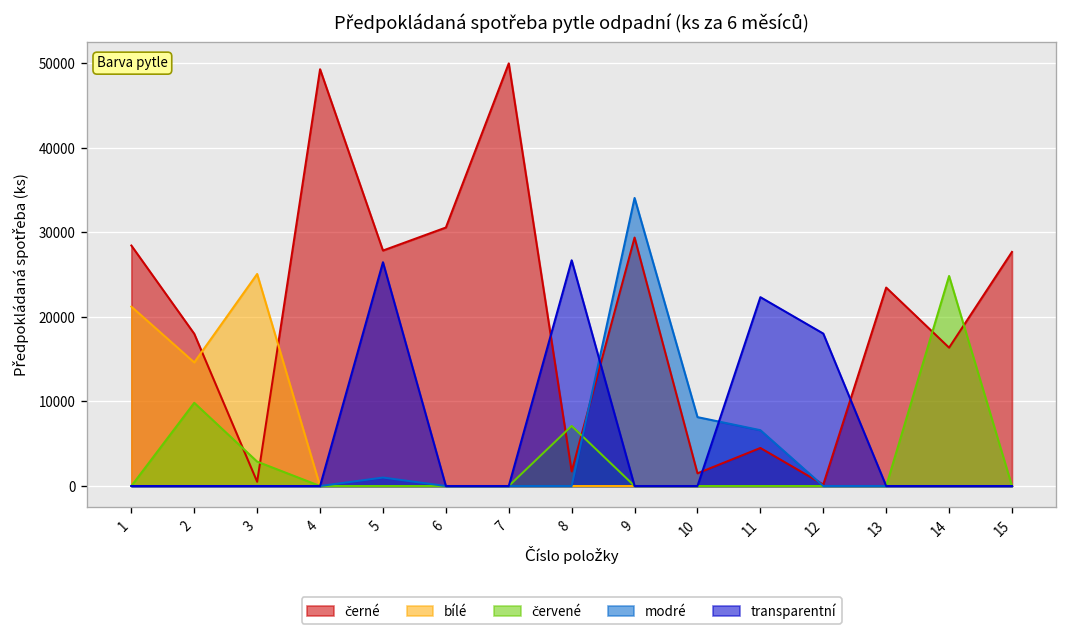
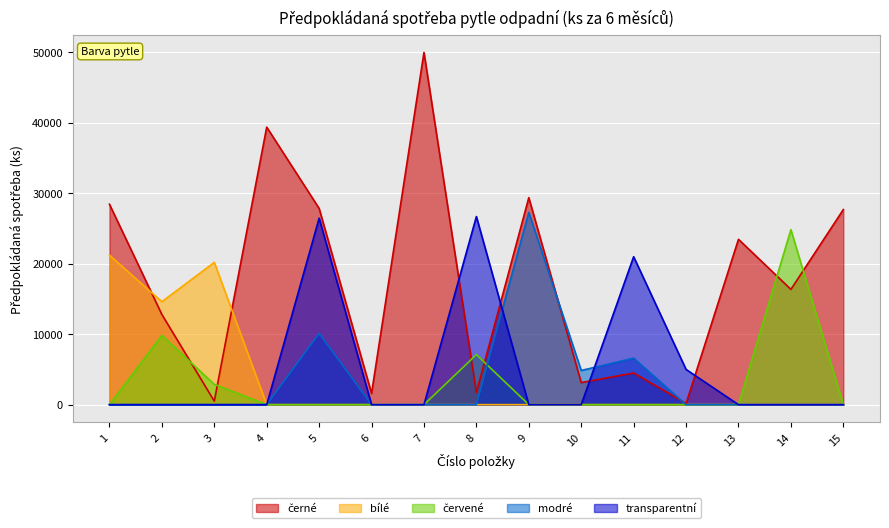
černé, 2: 18000 -> 13000
bílé, 3: 25000 -> 20000
černé, 4: 49000 -> 39000
modré, 5: 1000 -> 10000
černé, 6: 31000 -> 2000
modré, 9: 34000 -> 27000
černé, 10: 2000 -> 3000
modré, 10: 8000 -> 5000
transparentní, 11: 22000 -> 21000
transparentní, 12: 18000 -> 5000
